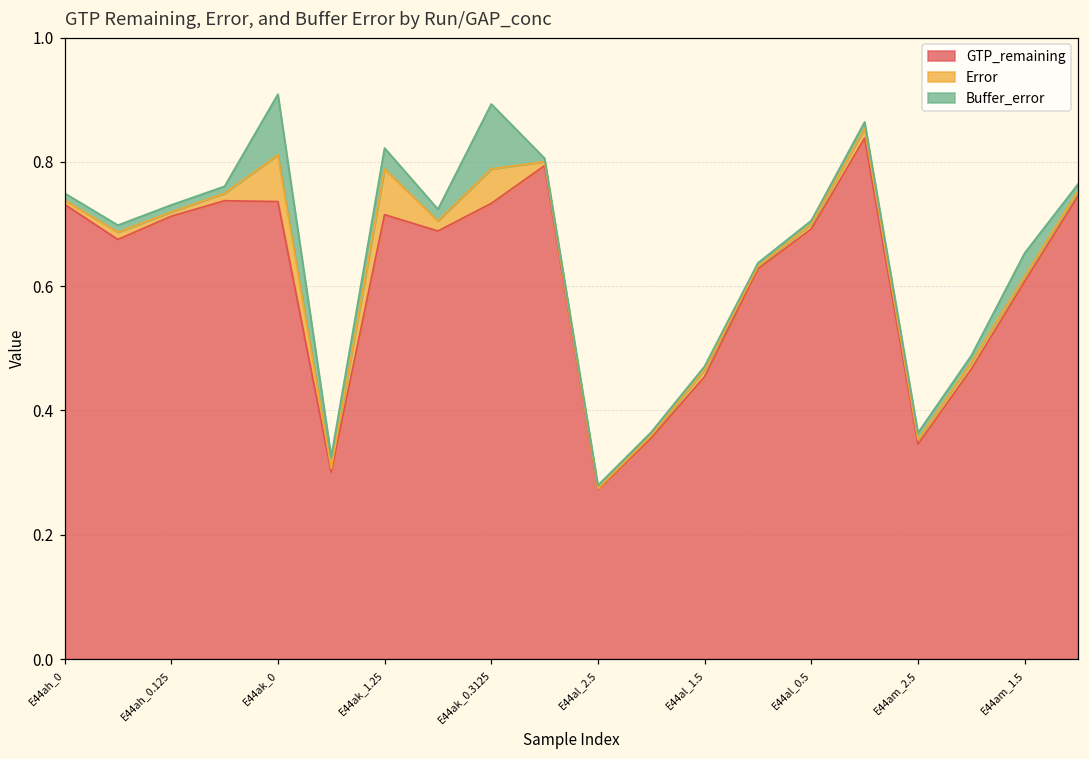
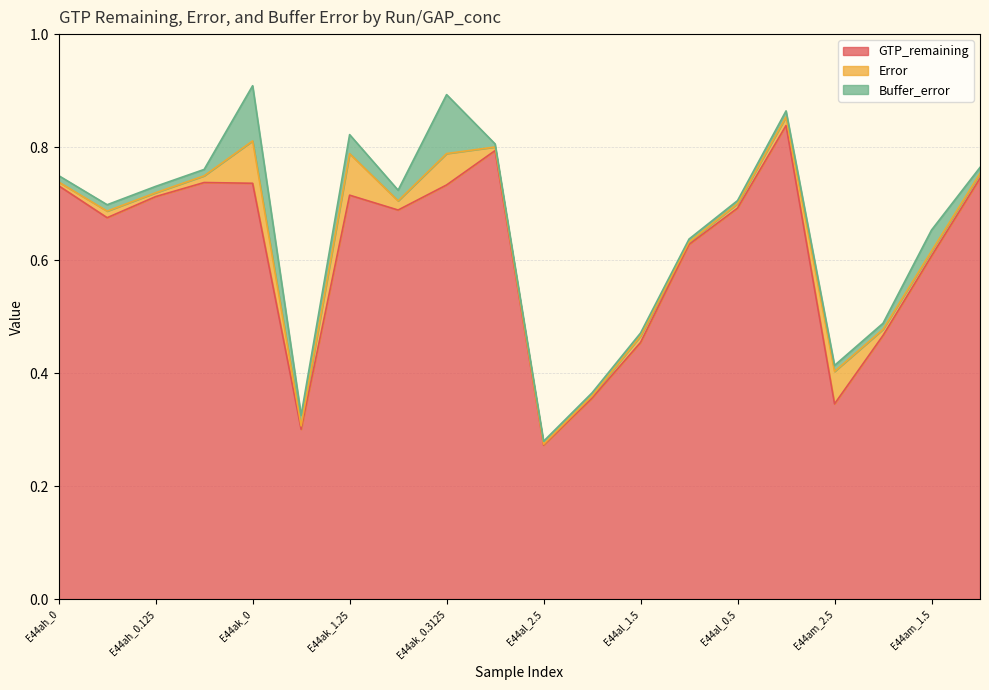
Error, E44am_2.5: 0.01 -> 0.06
